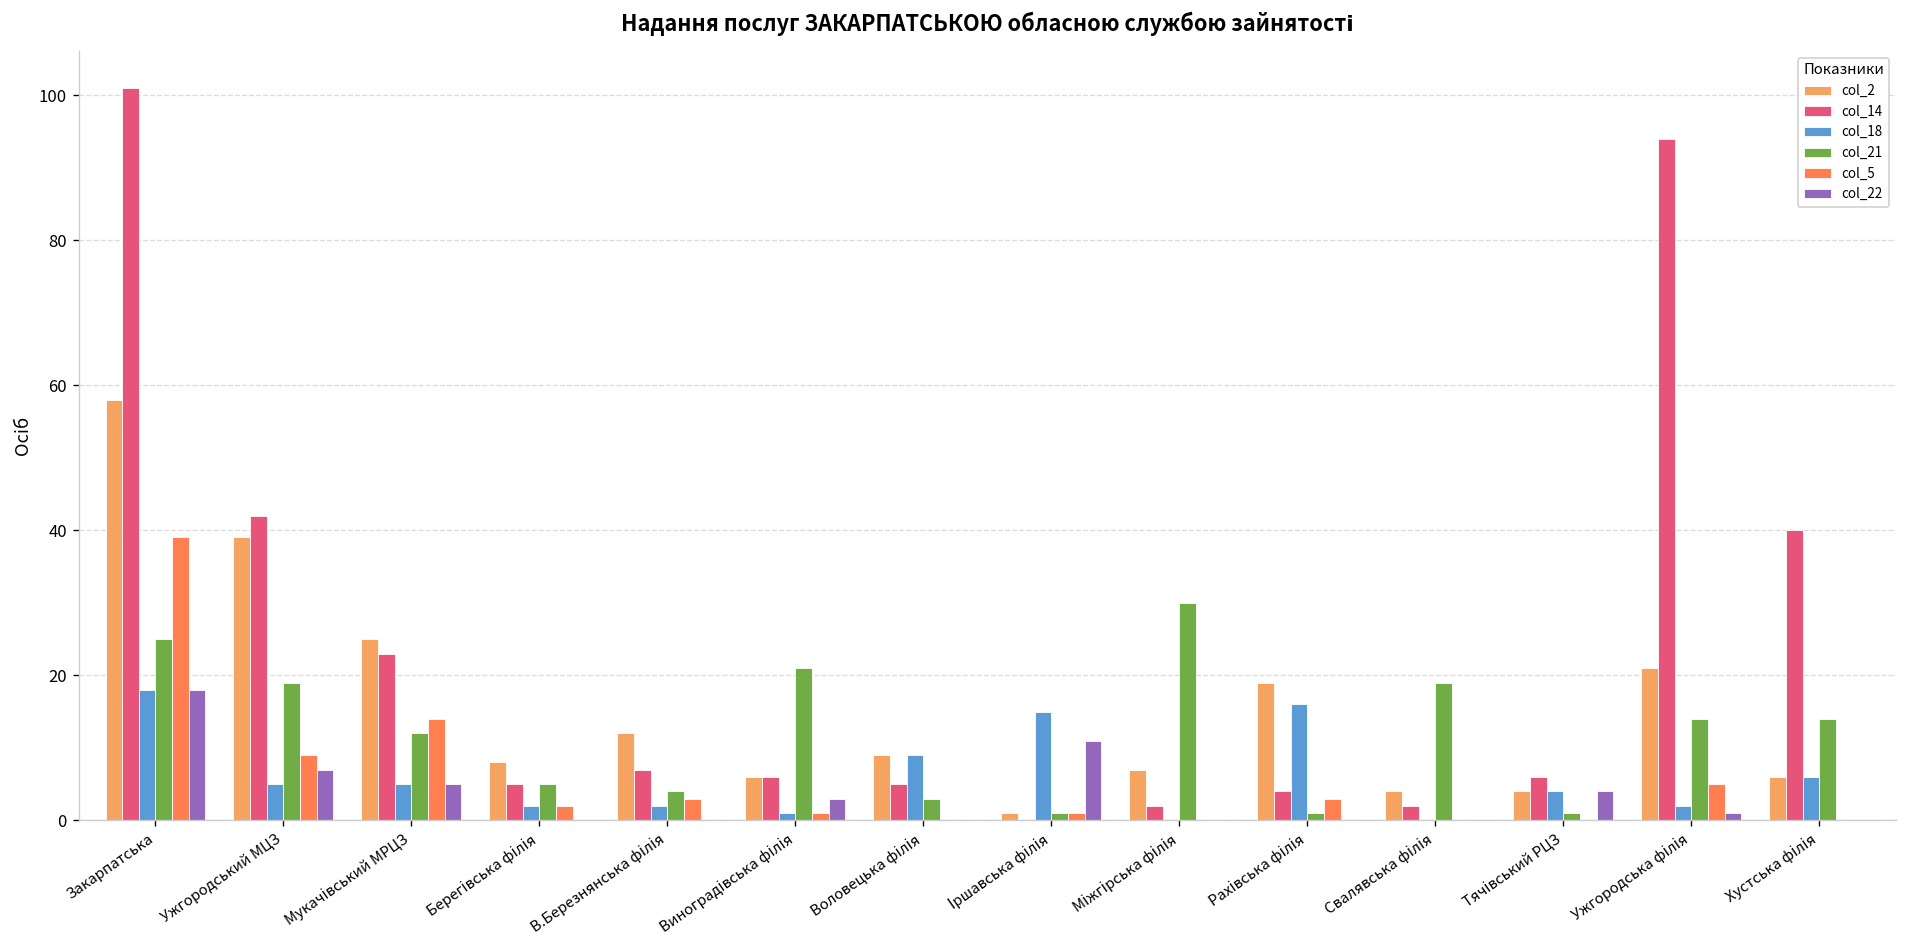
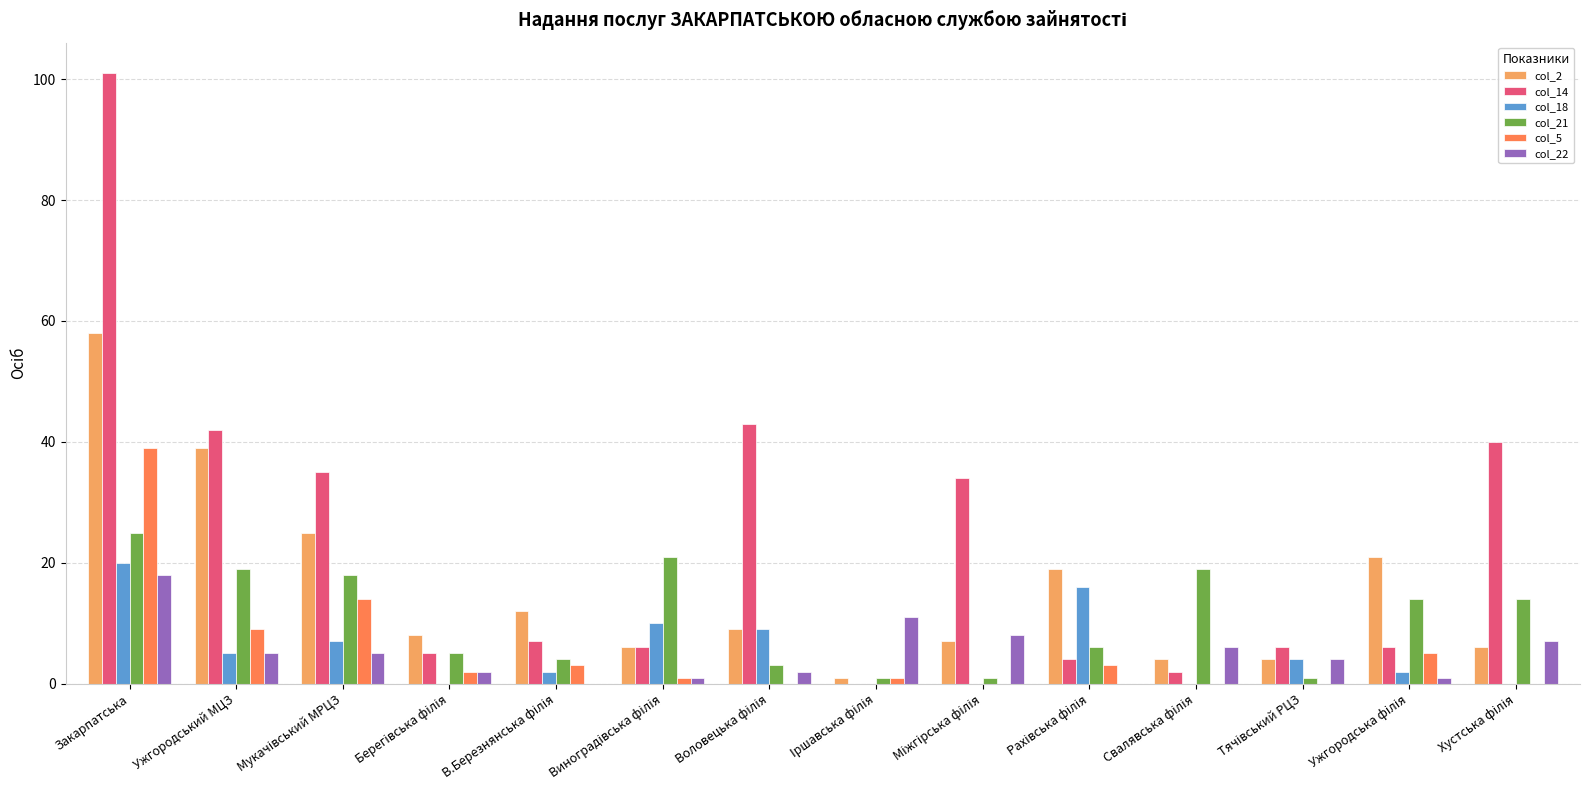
col_18, Закарпатська: 18 -> 20
col_22, Ужгородський МЦЗ: 7 -> 5
col_14, Мукачівський МРЦЗ: 23 -> 35
col_18, Мукачівський МРЦЗ: 5 -> 7
col_21, Мукачівський МРЦЗ: 12 -> 18
col_18, Берегівська філія: 2 -> 0
col_22, Берегівська філія: 0 -> 2
col_18, Виноградівська філія: 1 -> 10
col_22, Виноградівська філія: 3 -> 1
col_14, Воловецька філія: 5 -> 43
col_22, Воловецька філія: 0 -> 2
col_18, Іршавська філія: 15 -> 0
col_14, Міжгірська філія: 2 -> 34
col_21, Міжгірська філія: 30 -> 1
col_22, Міжгірська філія: 0 -> 8
col_21, Рахівська філія: 1 -> 6
col_22, Свалявська філія: 0 -> 6
col_14, Ужгородська філія: 94 -> 6
col_18, Хустська філія: 6 -> 0
col_22, Хустська філія: 0 -> 7
